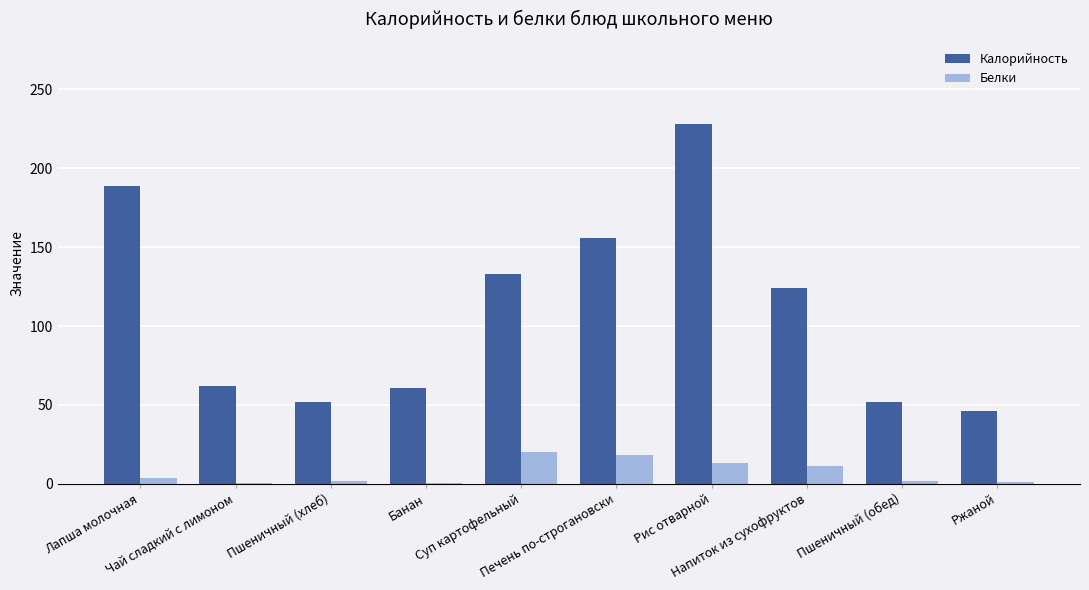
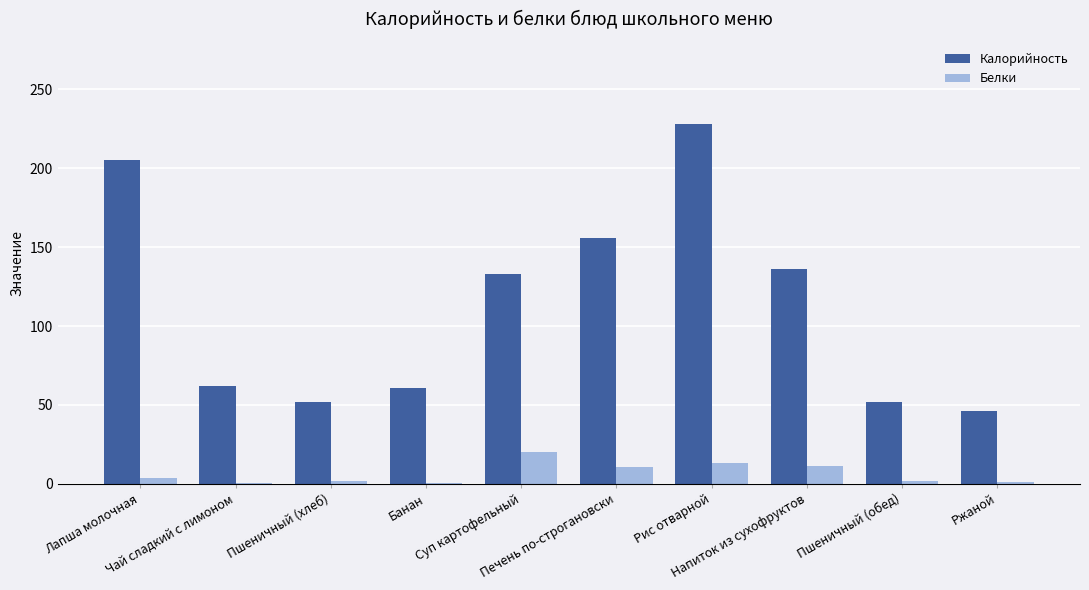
Калорийность, Лапша молочная: 189 -> 205
Белки, Печень по-строгановски: 18 -> 11
Калорийность, Напиток из сухофруктов: 124 -> 136
